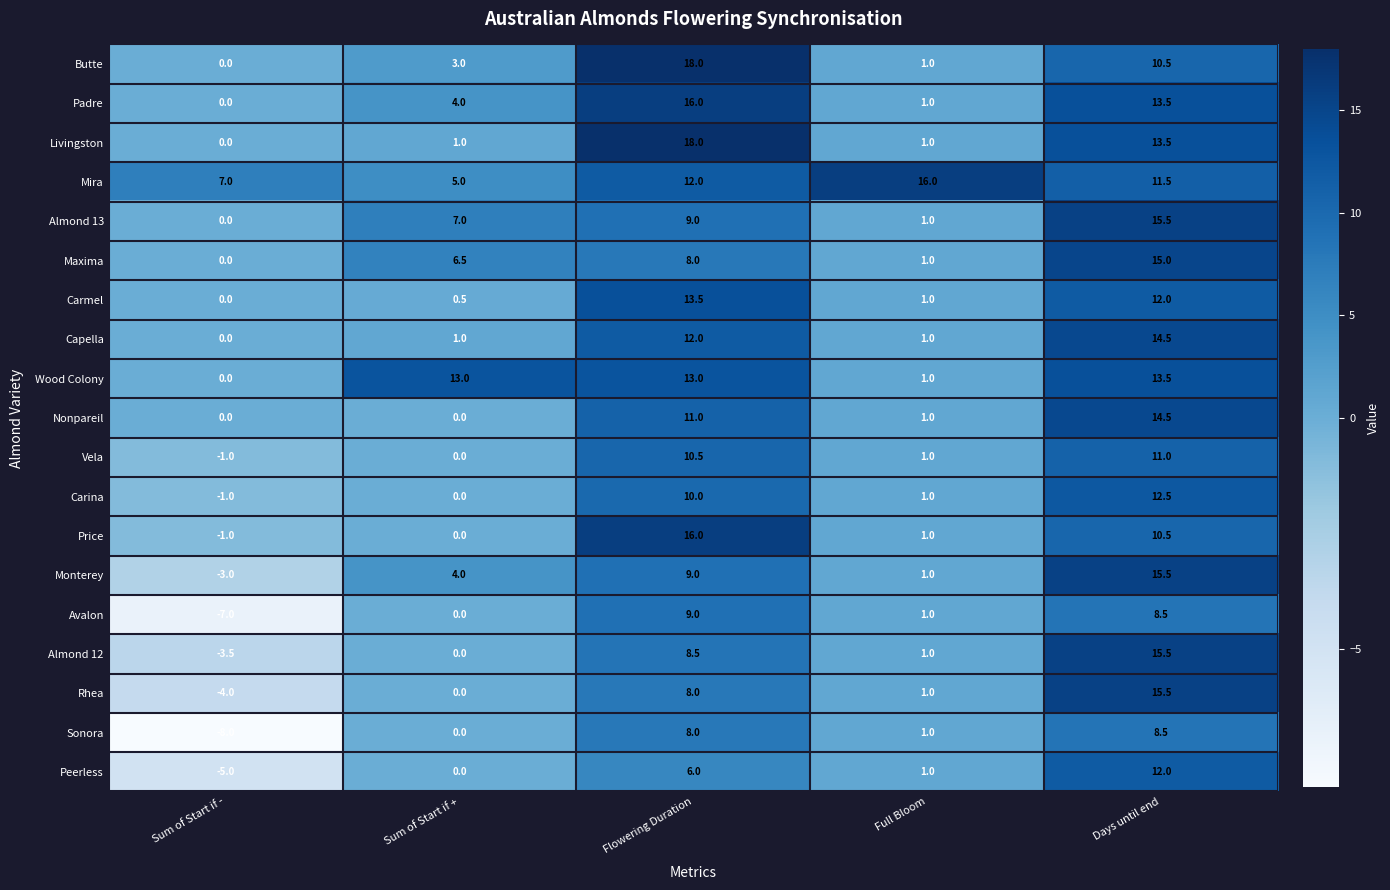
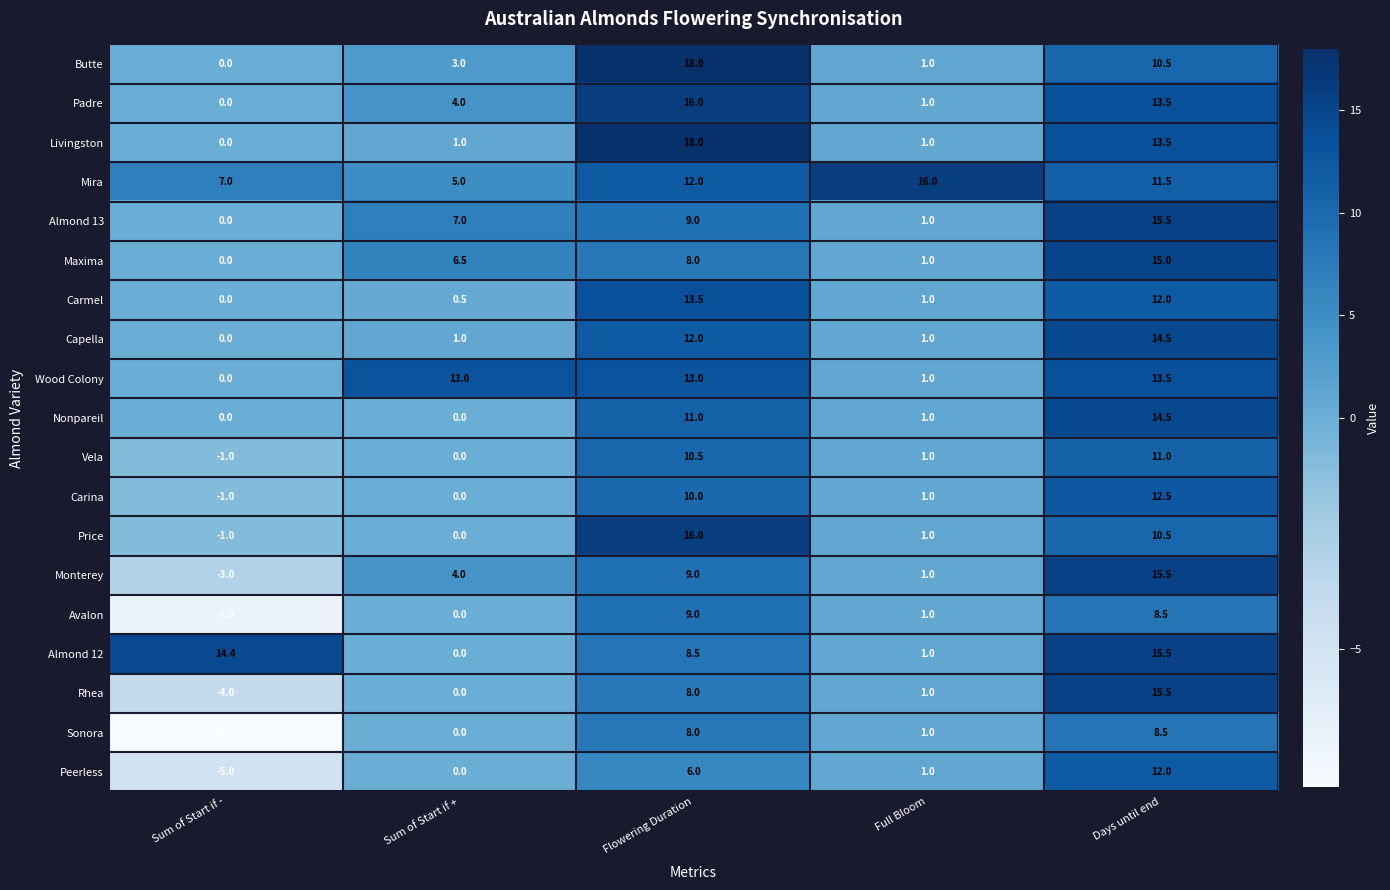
Almond 12, Sum of Start if -: -3.5 -> 14.4
